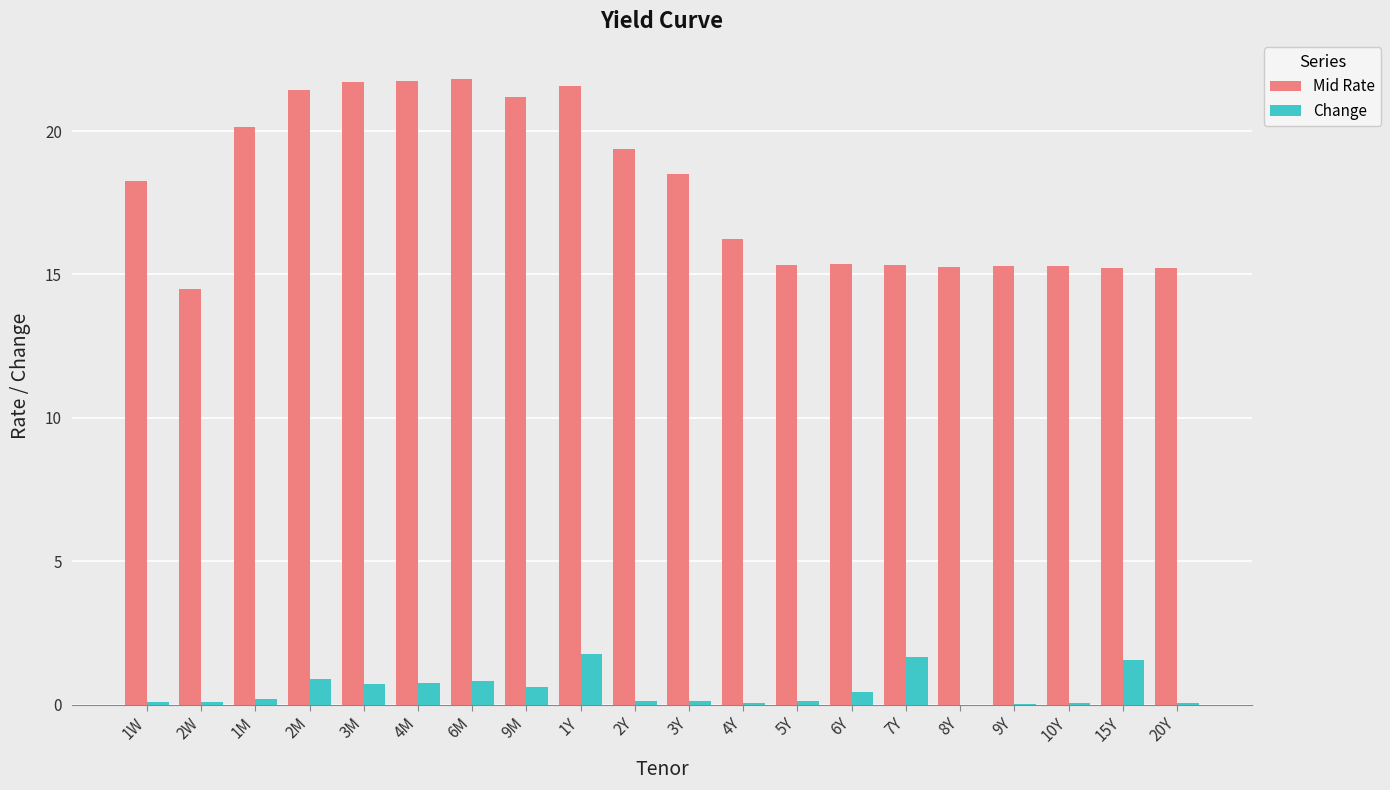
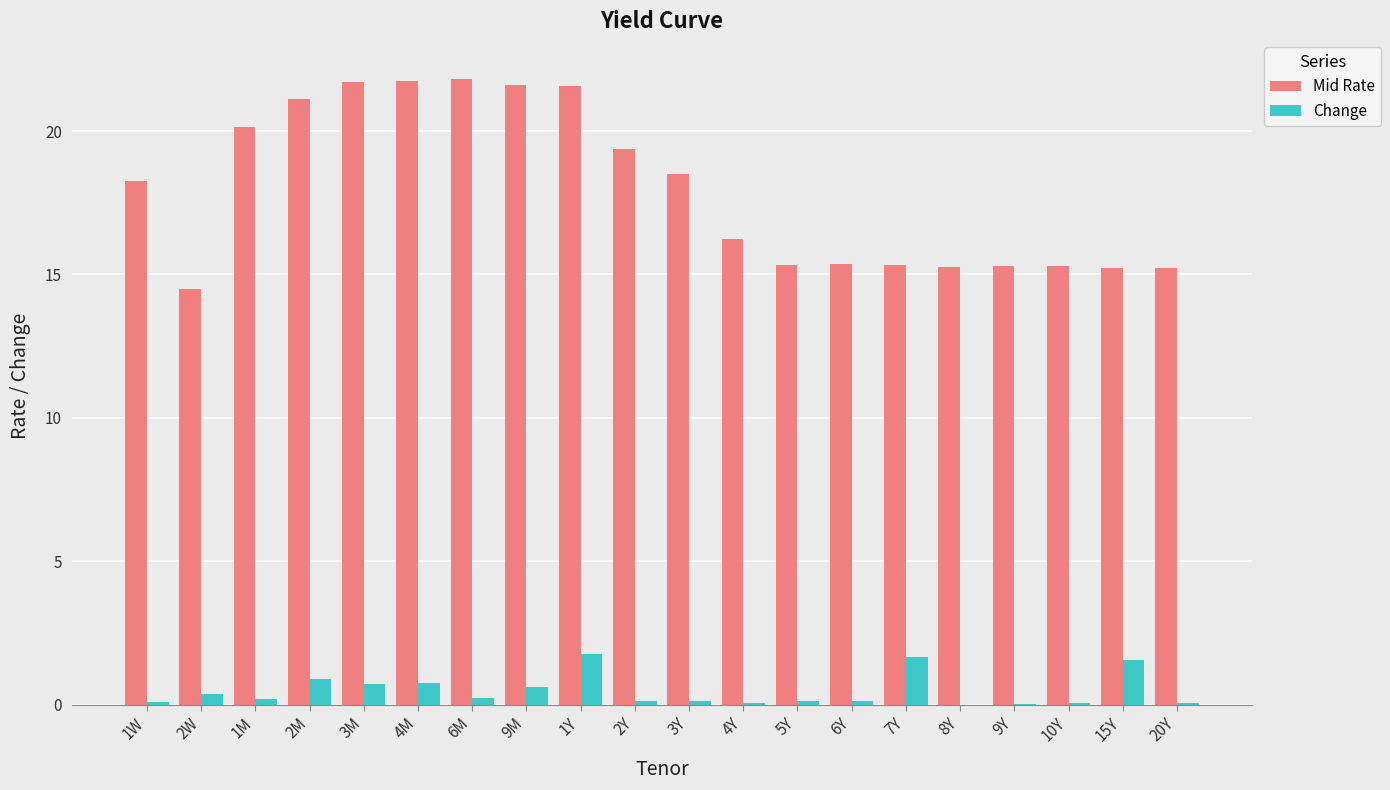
Change, 2W: 0.1 -> 0.4
Mid Rate, 2M: 21.4 -> 21.1
Change, 6M: 0.8 -> 0.3
Mid Rate, 9M: 21.2 -> 21.6
Change, 6Y: 0.5 -> 0.1
